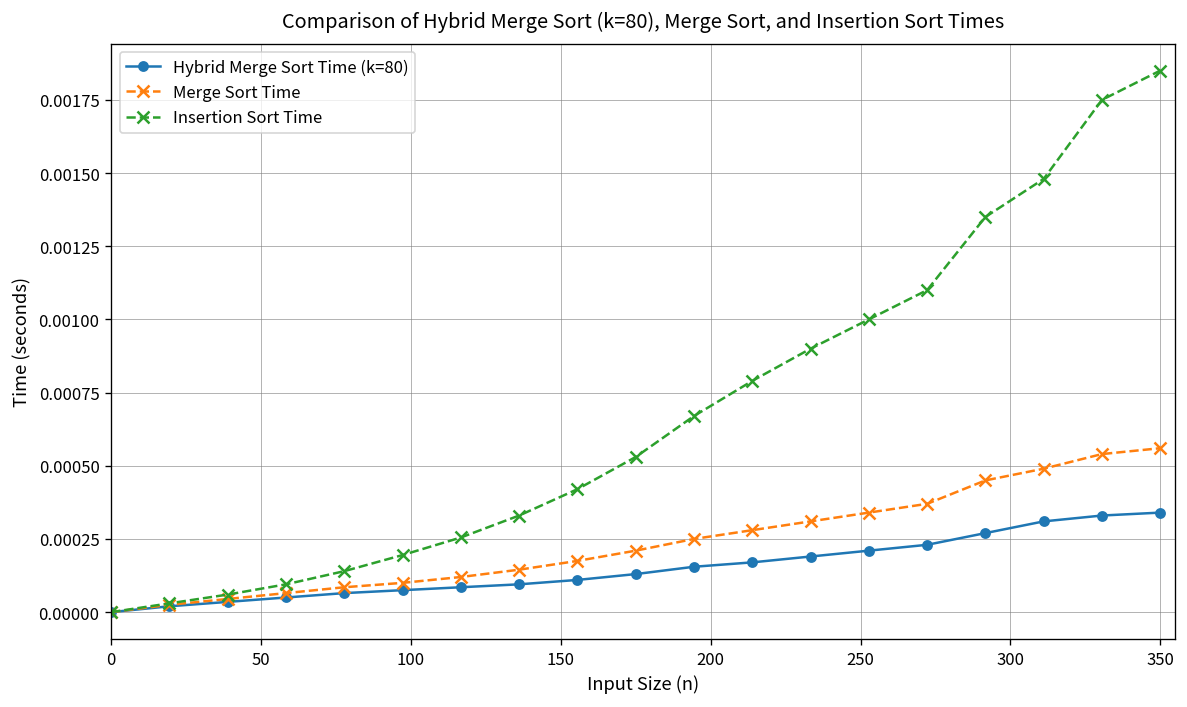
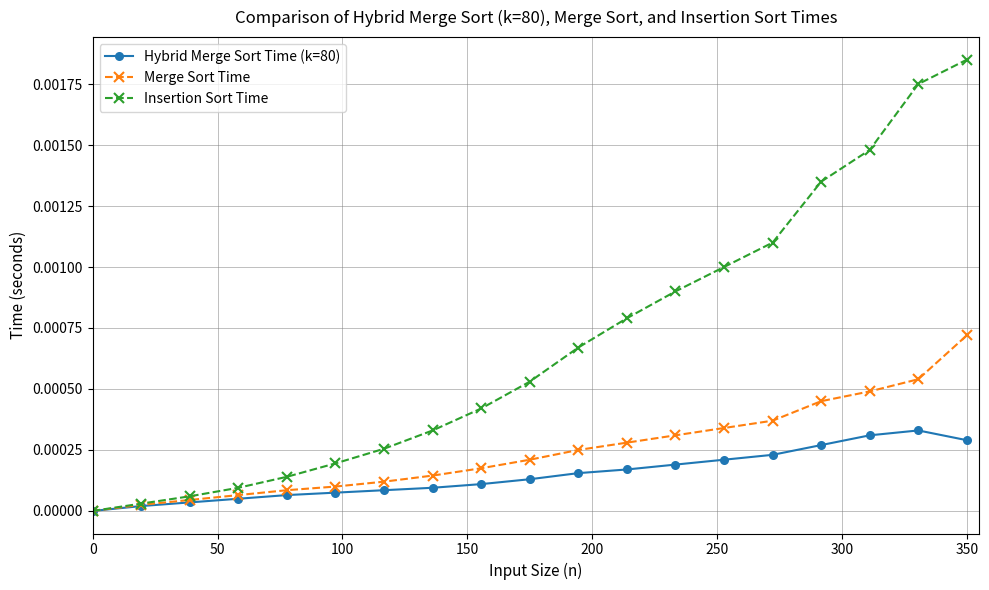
Hybrid Merge Sort Time (k=80), 350: 0.00034 -> 0.00029
Merge Sort Time, 350: 0.00056 -> 0.00072
